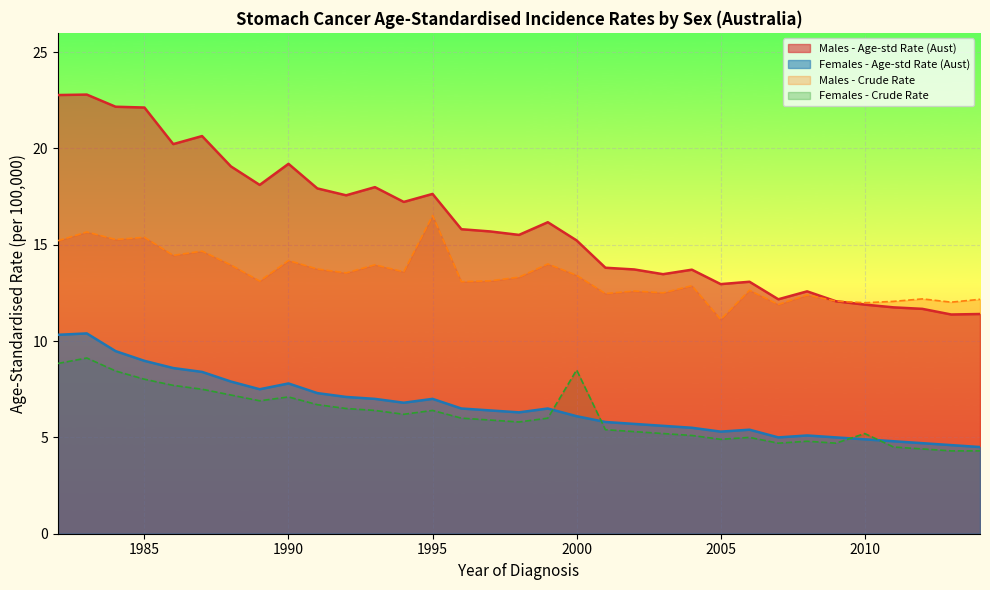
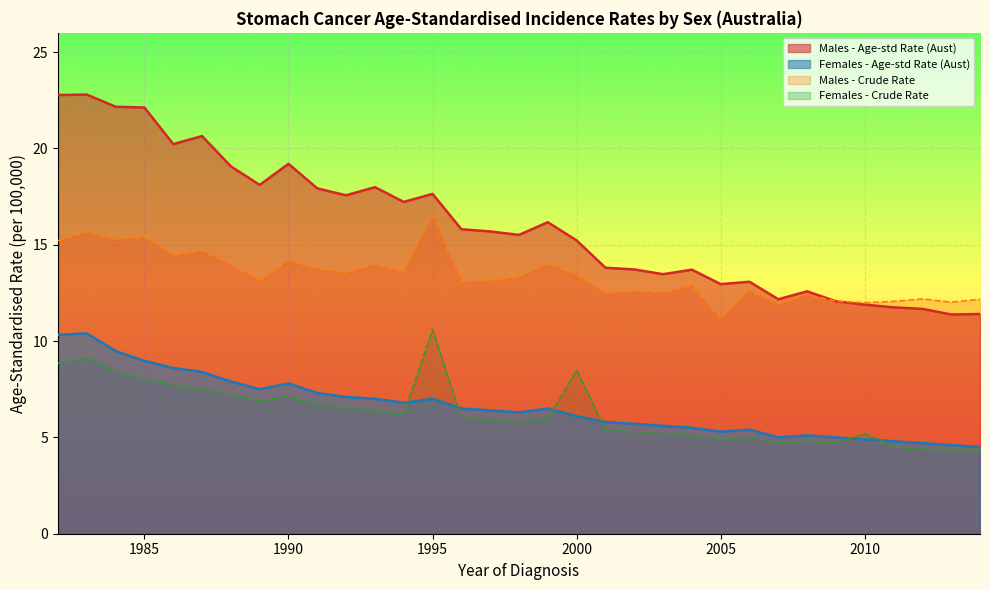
Females - Crude Rate, 1995: 6.4 -> 10.6
